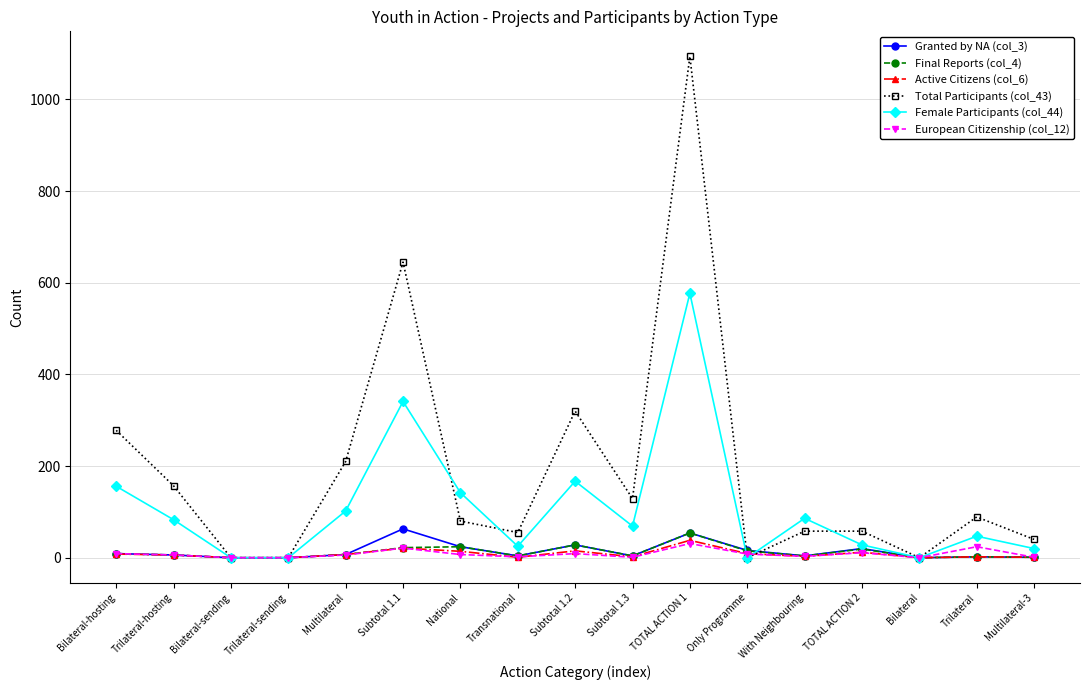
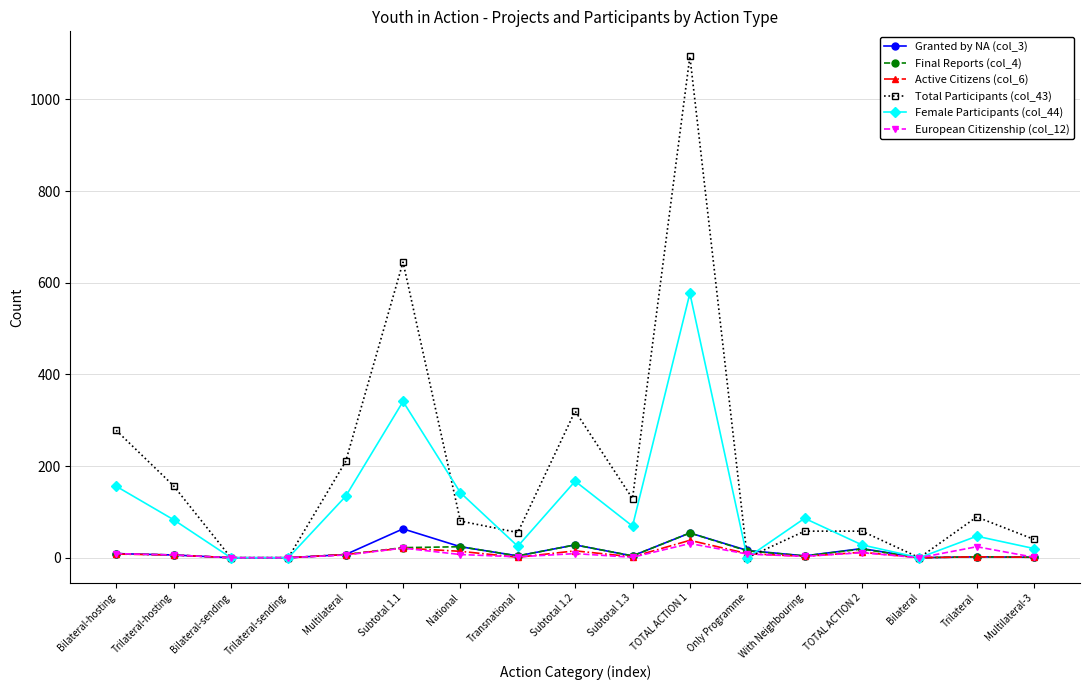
Female Participants (col_44), Multilateral: 100 -> 130
